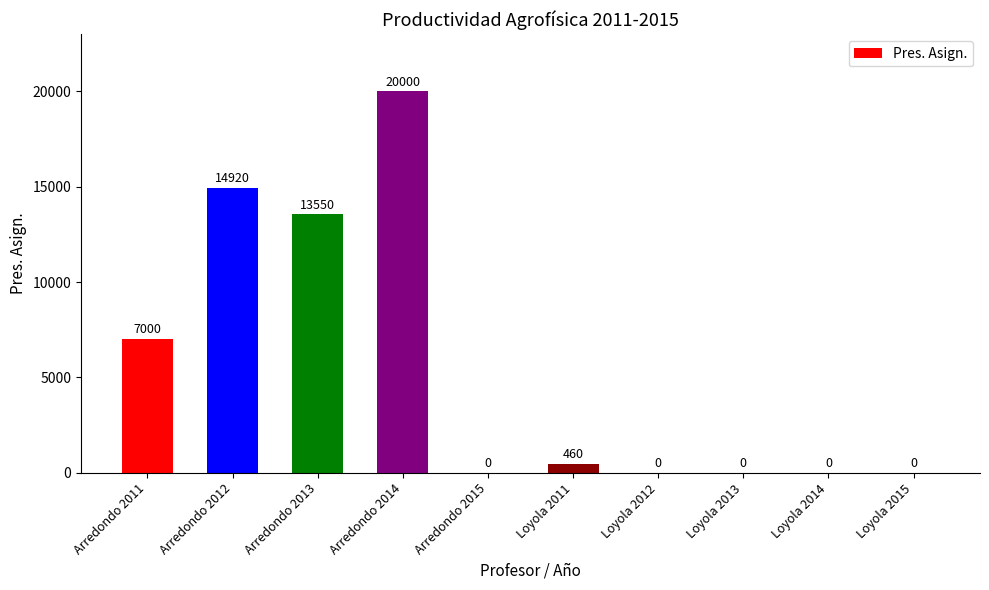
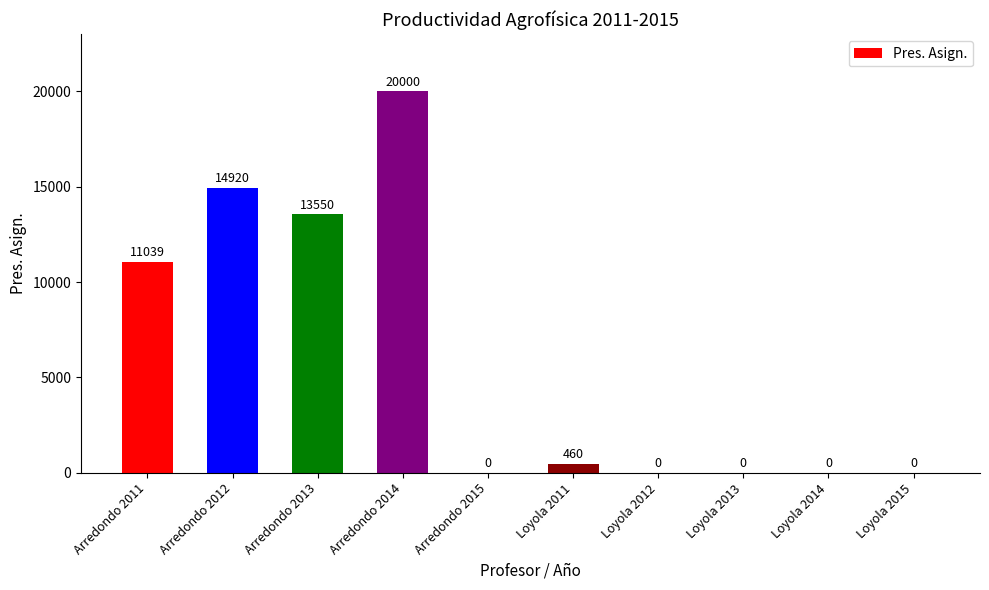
Arredondo 2011: 7000 -> 11039
